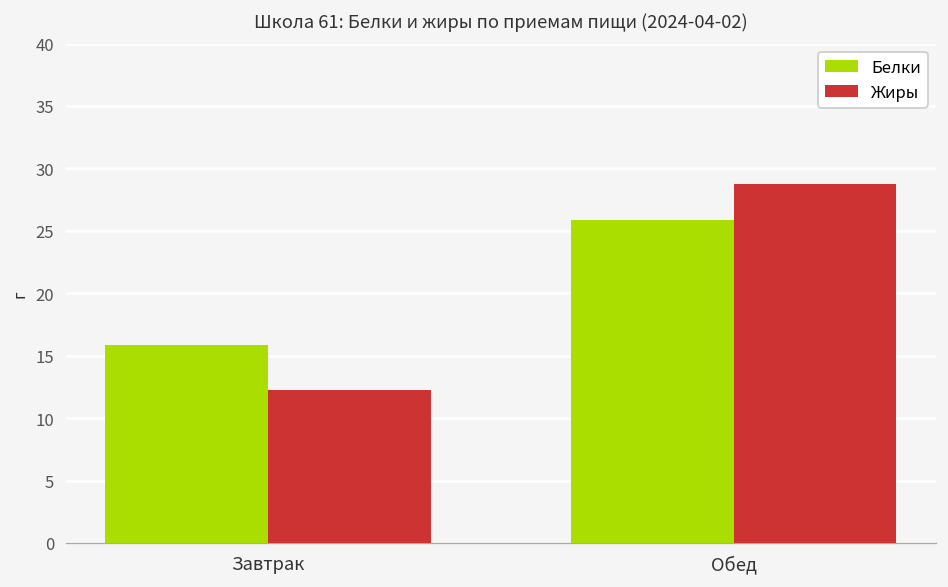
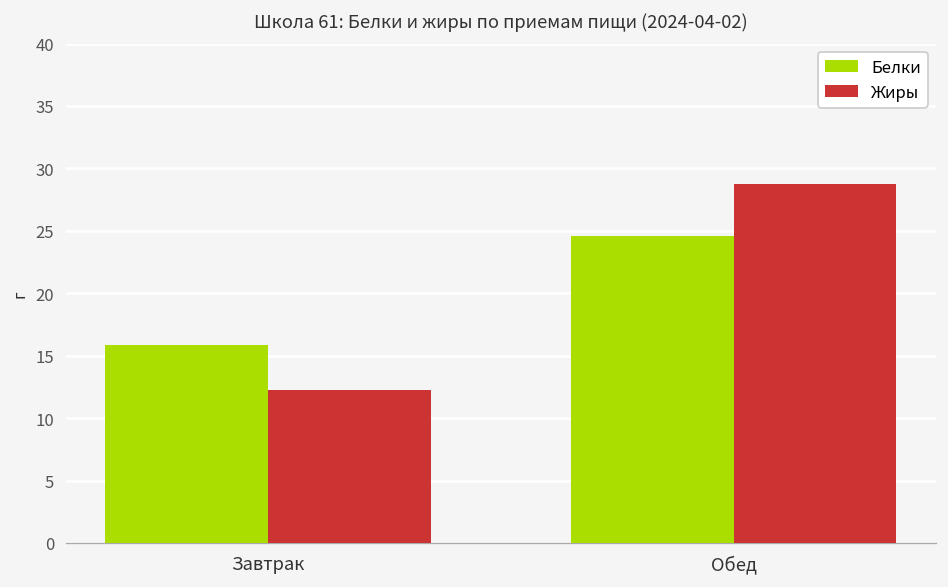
Белки, Обед: 25.9 -> 24.6
